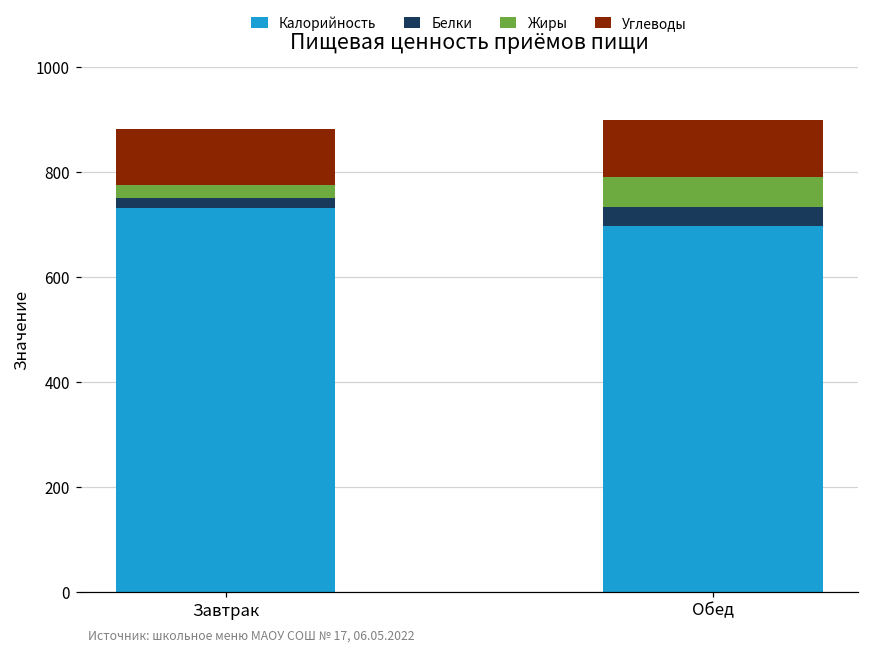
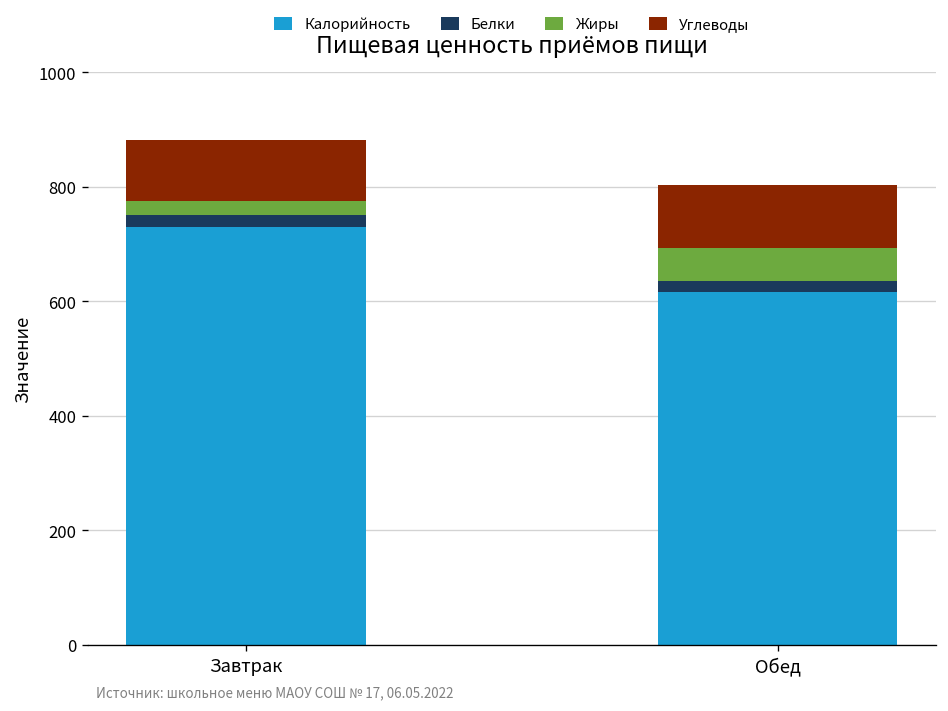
Калорийность, Обед: 700 -> 620
Белки, Обед: 40 -> 20
